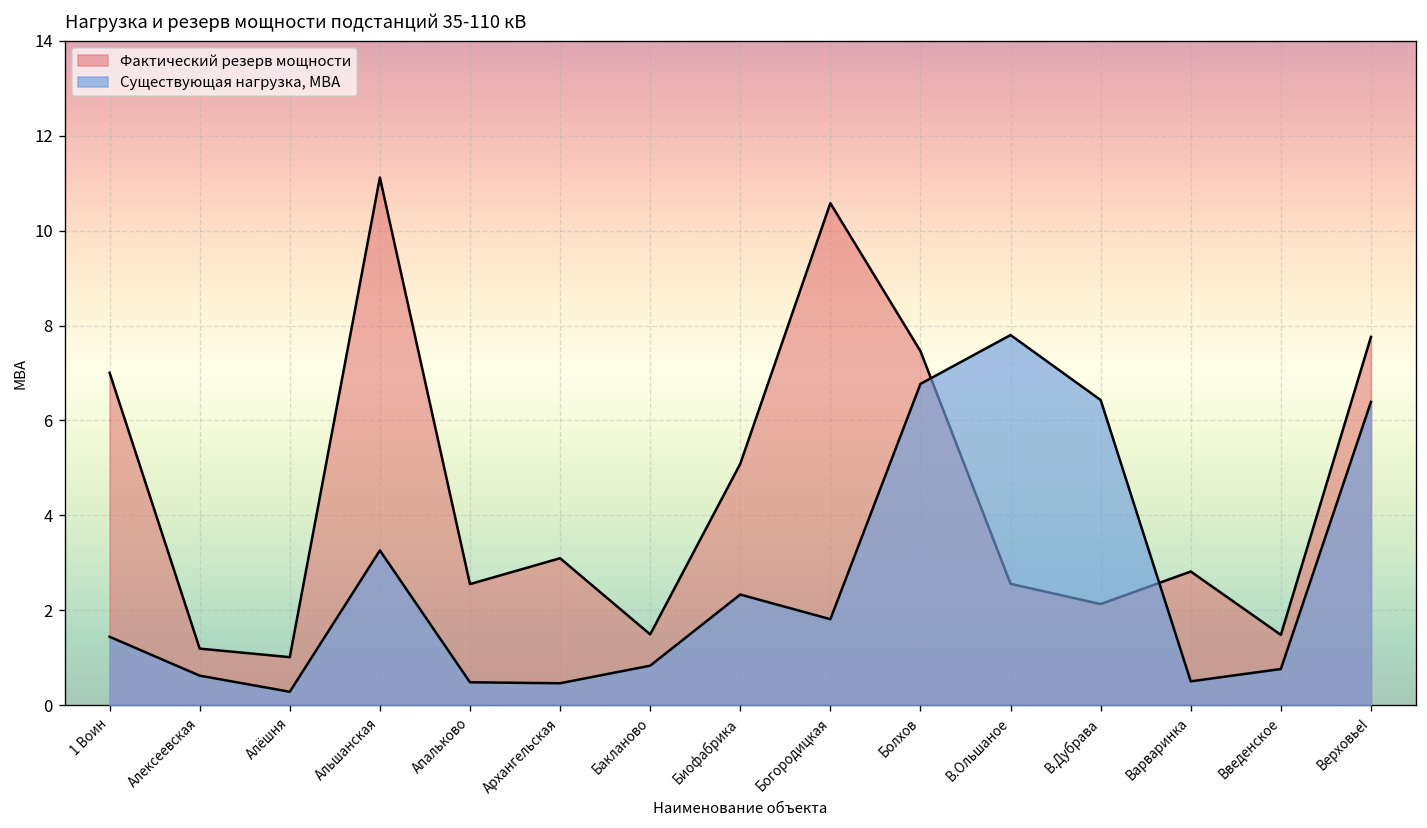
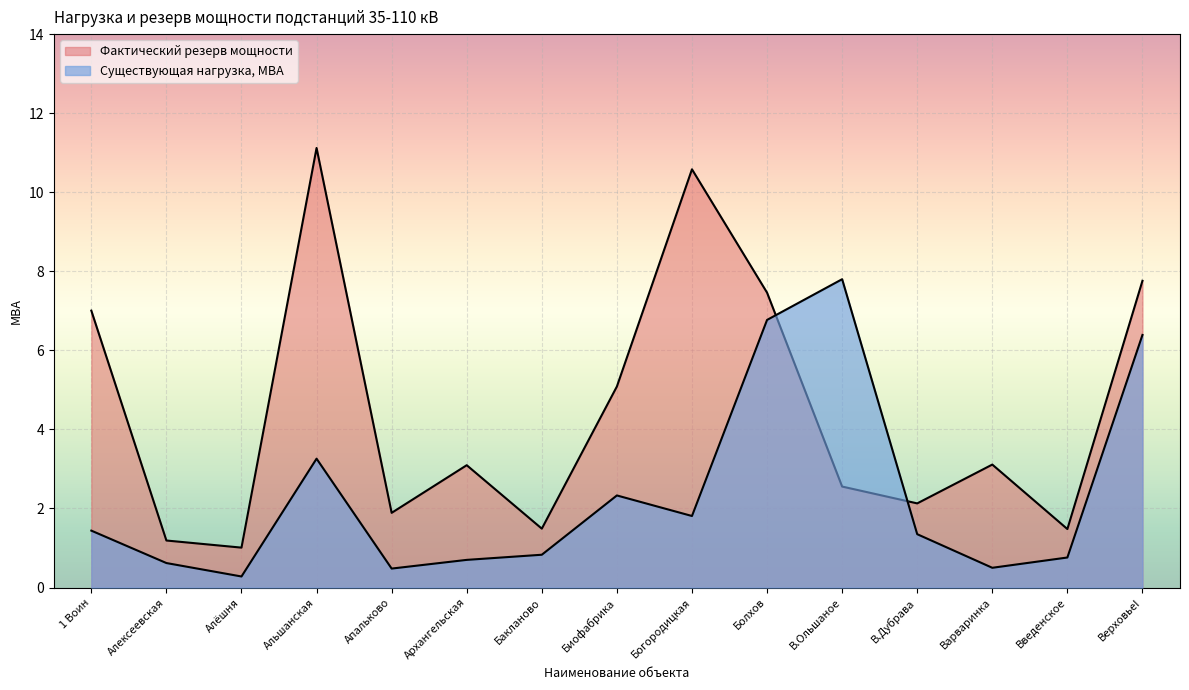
Фактический резерв мощности, Апальково: 2.6 -> 1.9
Существующая нагрузка, МВА, Архангельская: 0.5 -> 0.7
Существующая нагрузка, МВА, В.Дубрава: 6.4 -> 1.4
Фактический резерв мощности, Варваринка: 2.8 -> 3.1
